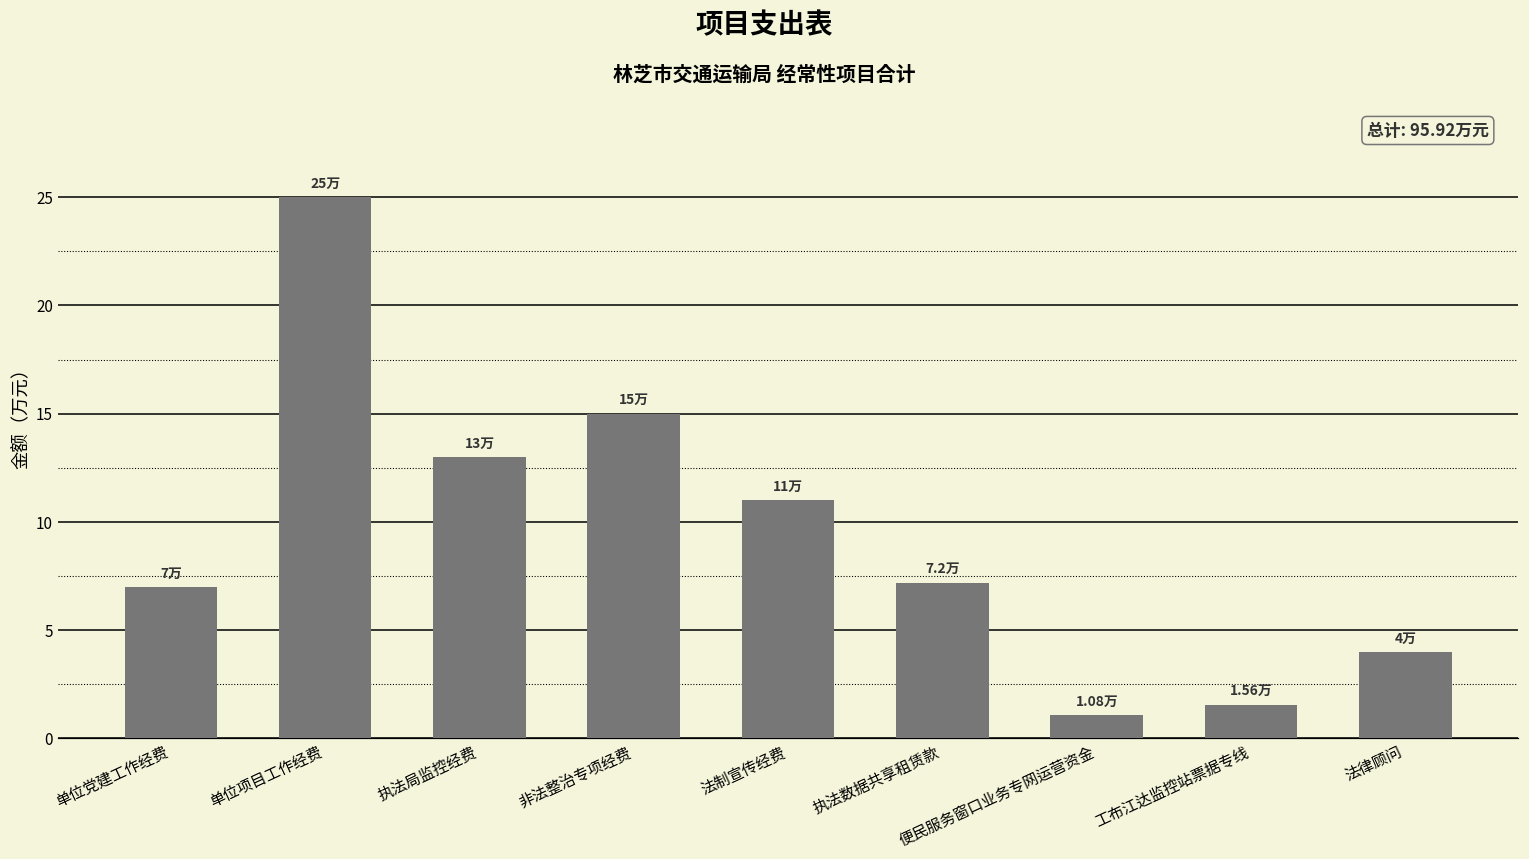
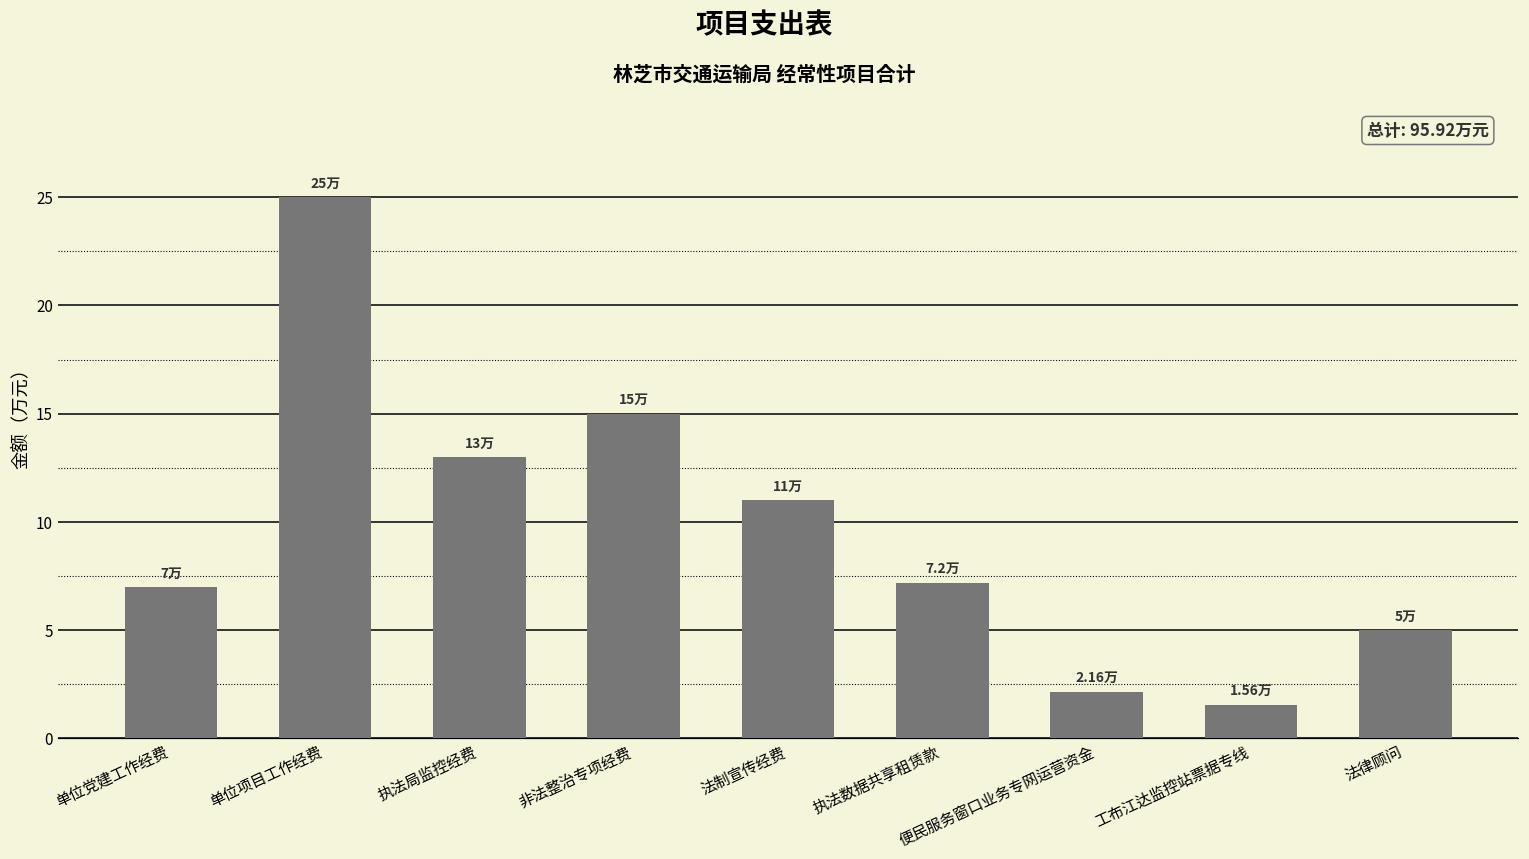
便民服务窗口业务专网运营资金: 1.08万 -> 2.16万
法律顾问: 4万 -> 5万
